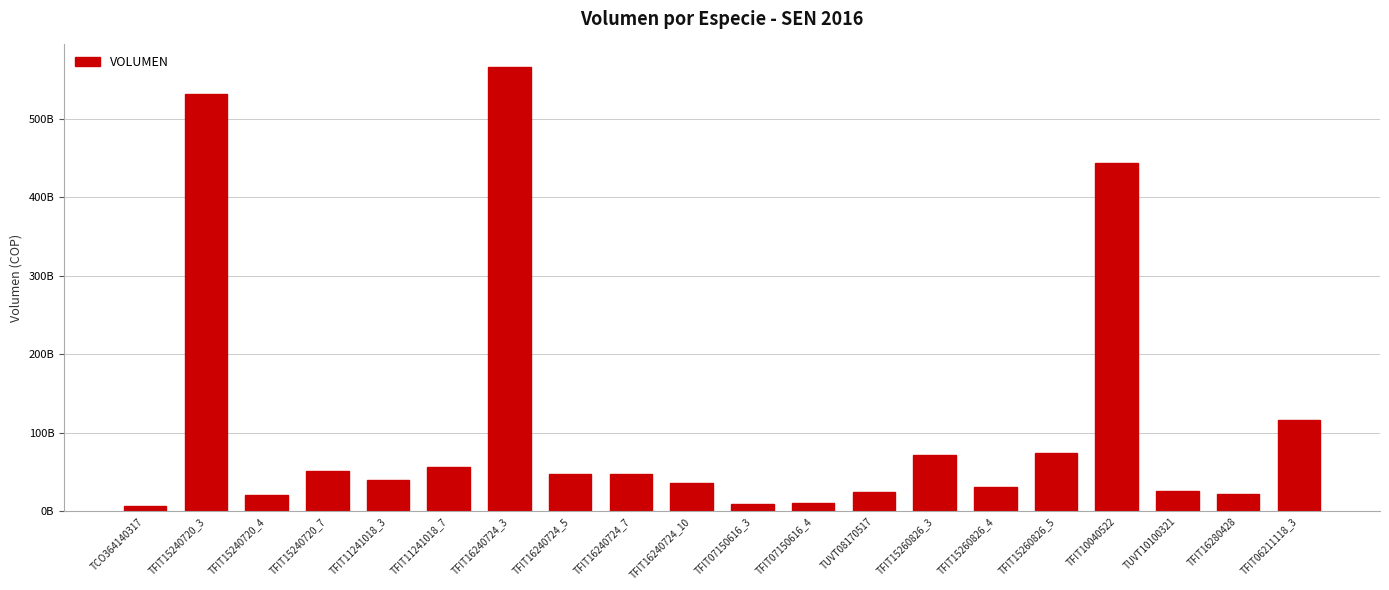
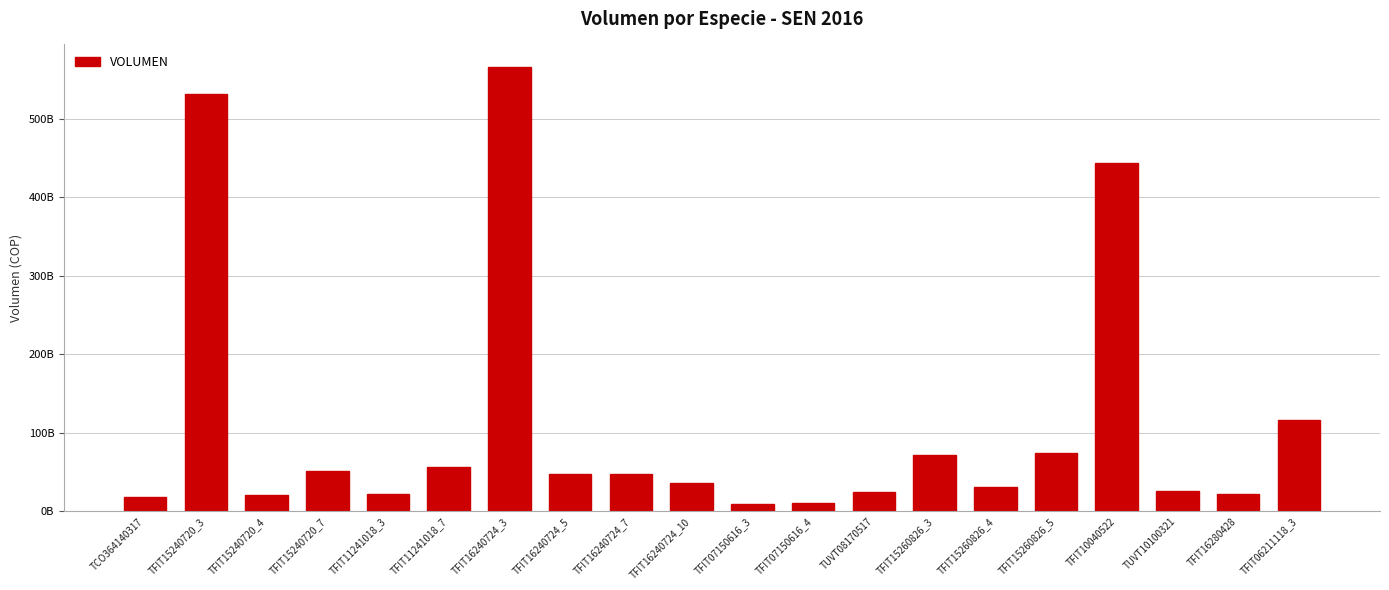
TCO364140317: 10000000000 -> 20000000000
TFIT11241018_3: 40000000000 -> 20000000000
